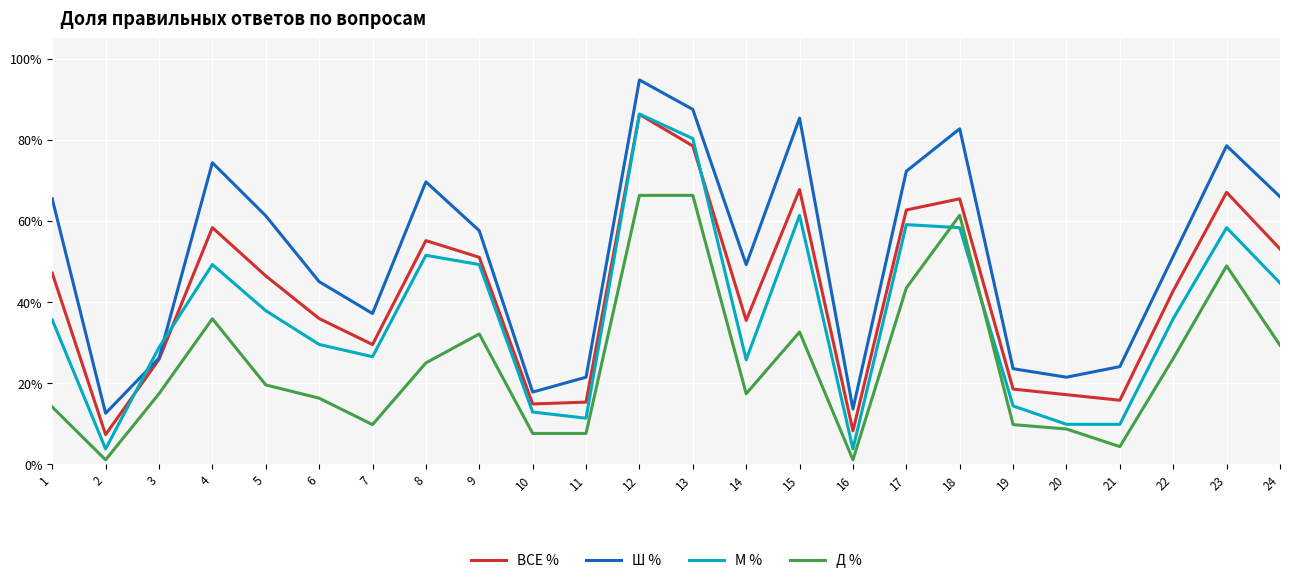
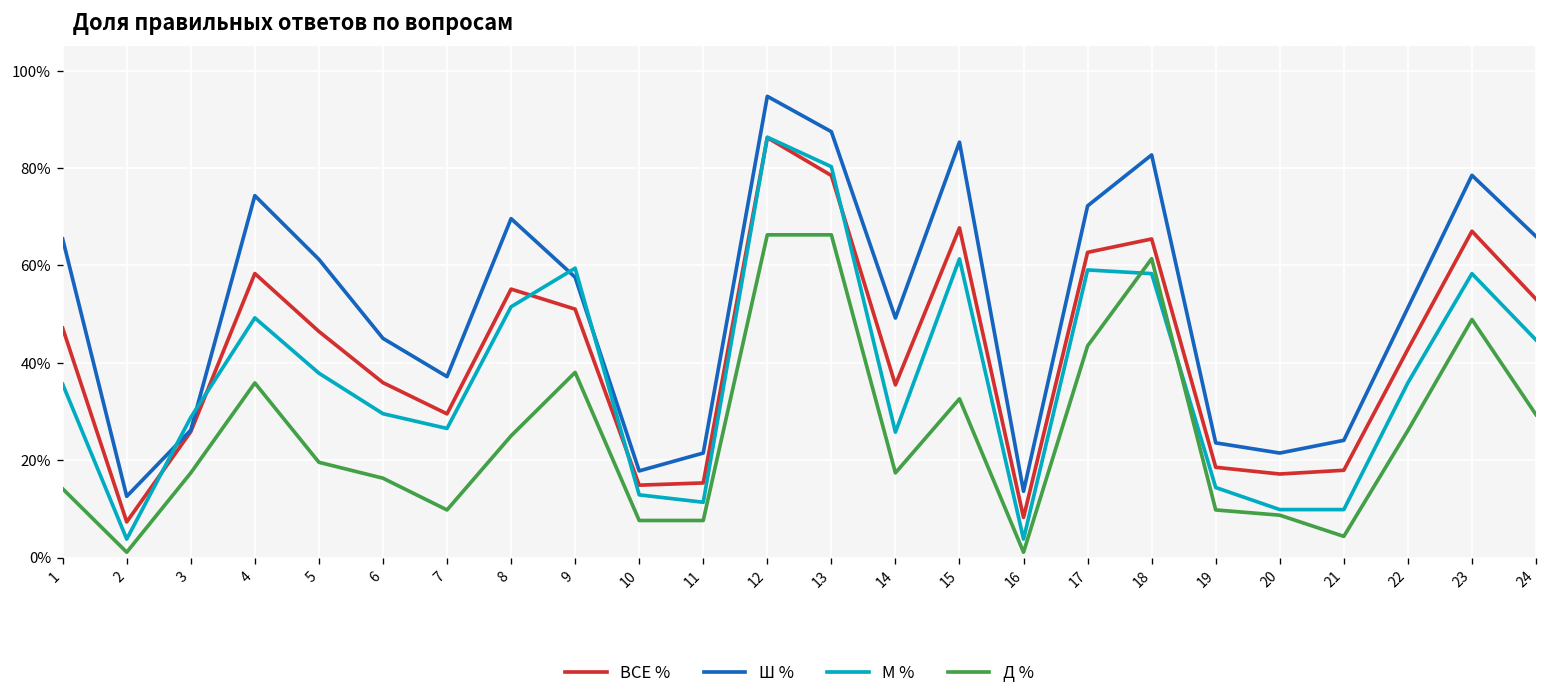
М %, 9: 49% -> 59%
Д %, 9: 32% -> 38%
ВСЕ %, 21: 16% -> 18%
